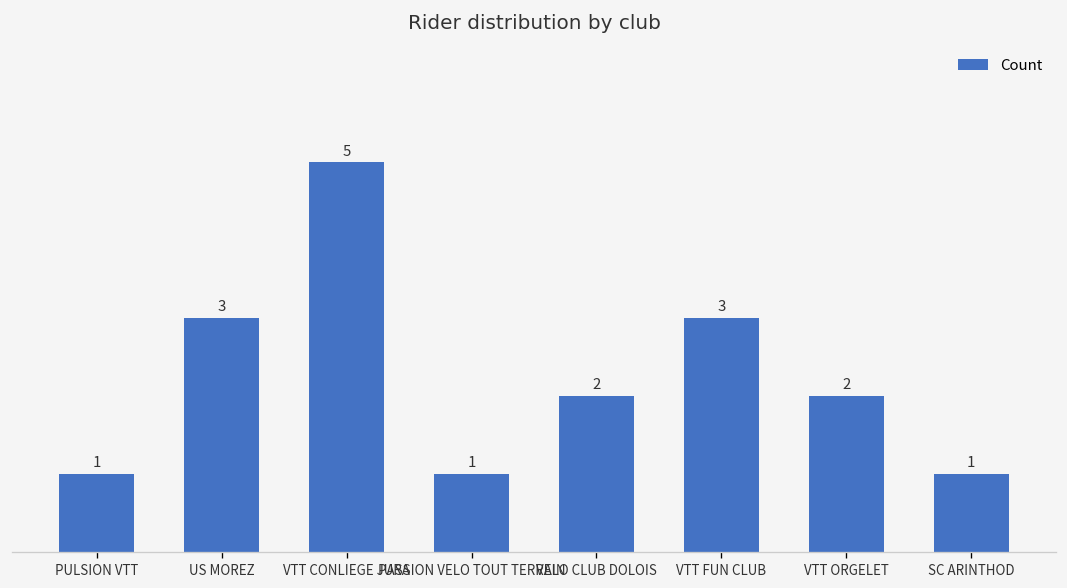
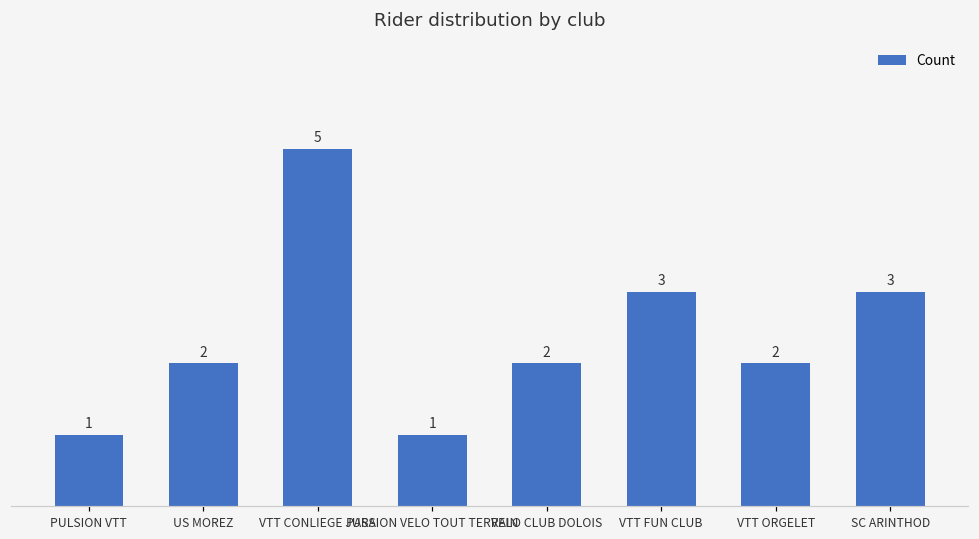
US MOREZ: 3 -> 2
SC ARINTHOD: 1 -> 3
